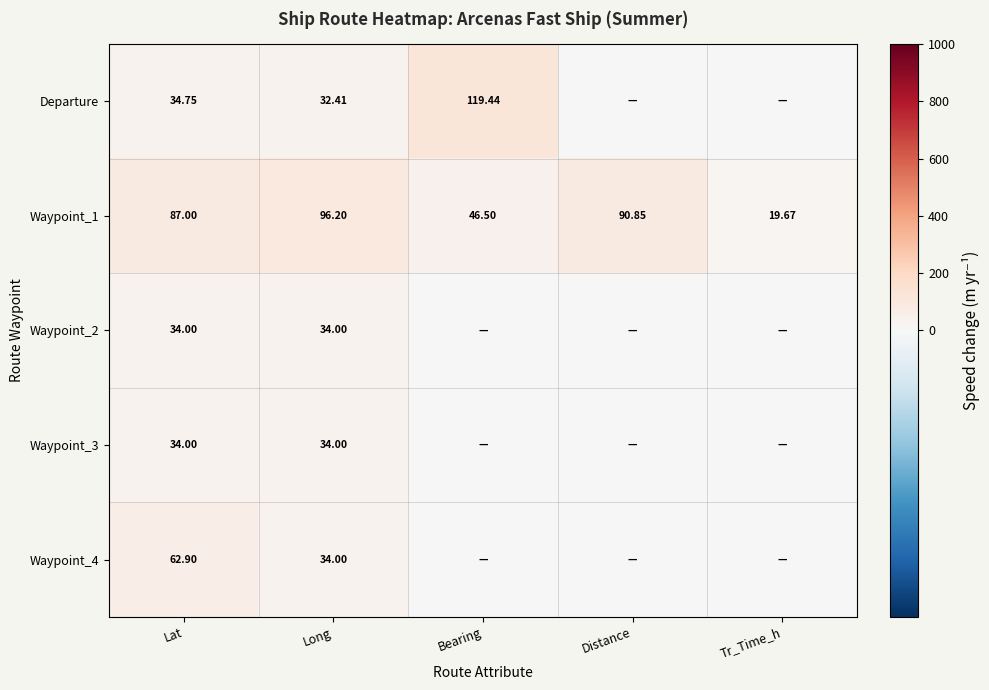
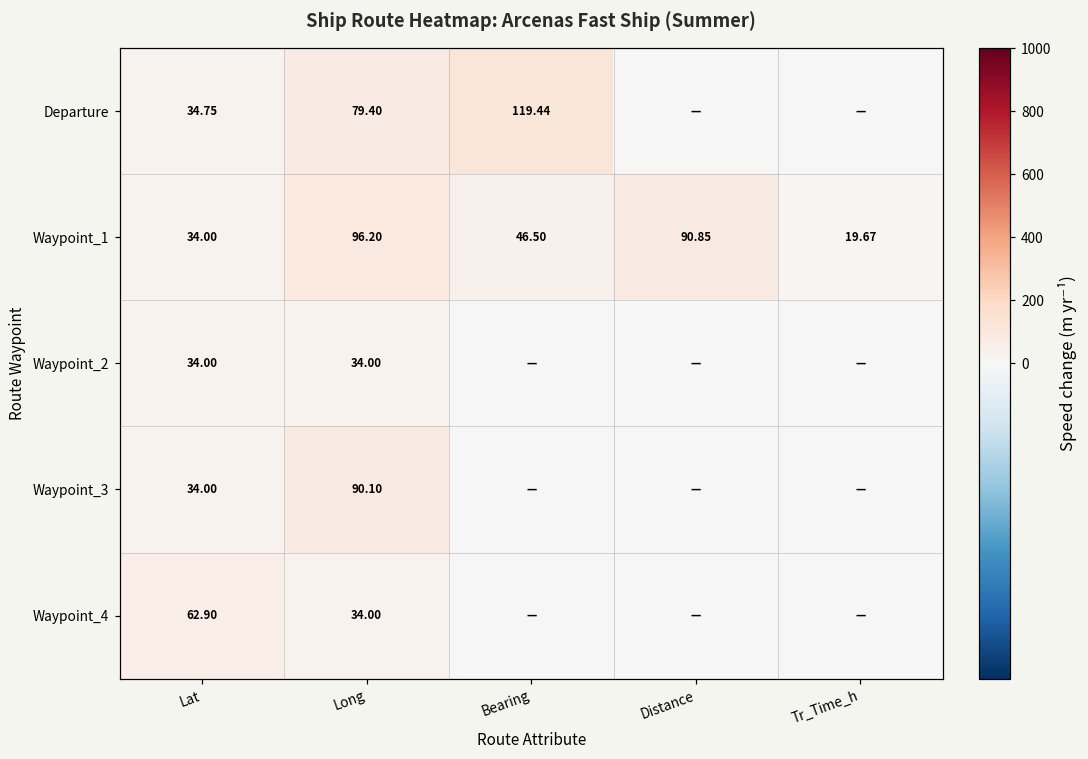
Departure, Long: 32.41 -> 79.40
Waypoint_1, Lat: 87.00 -> 34.00
Waypoint_3, Long: 34.00 -> 90.10
